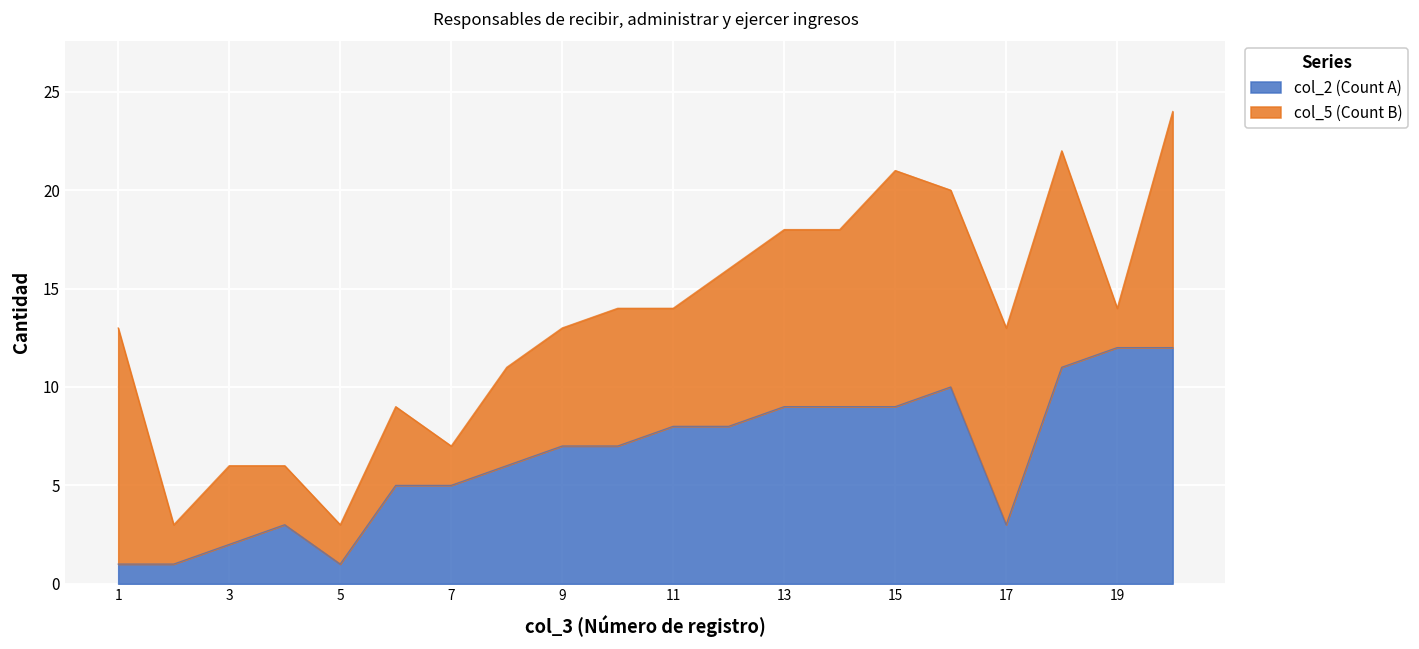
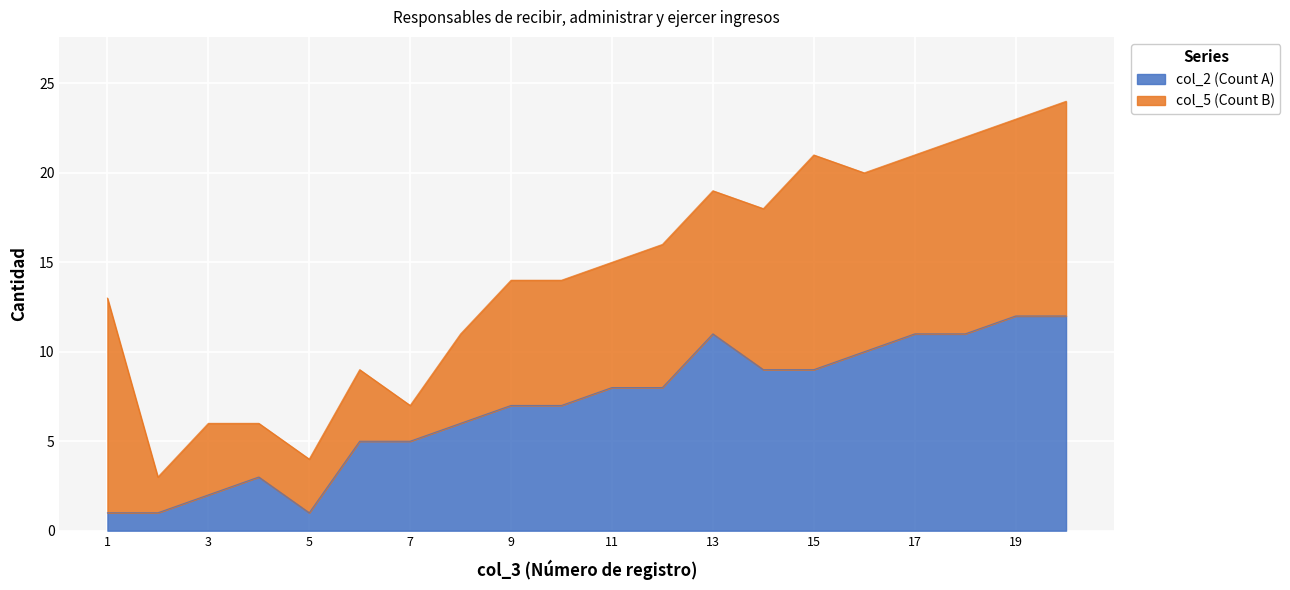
col_5 (Count B), 5: 2 -> 3
col_5 (Count B), 9: 6 -> 7
col_5 (Count B), 11: 6 -> 7
col_2 (Count A), 13: 9 -> 11
col_5 (Count B), 13: 9 -> 8
col_2 (Count A), 17: 3 -> 11
col_5 (Count B), 19: 2 -> 11
